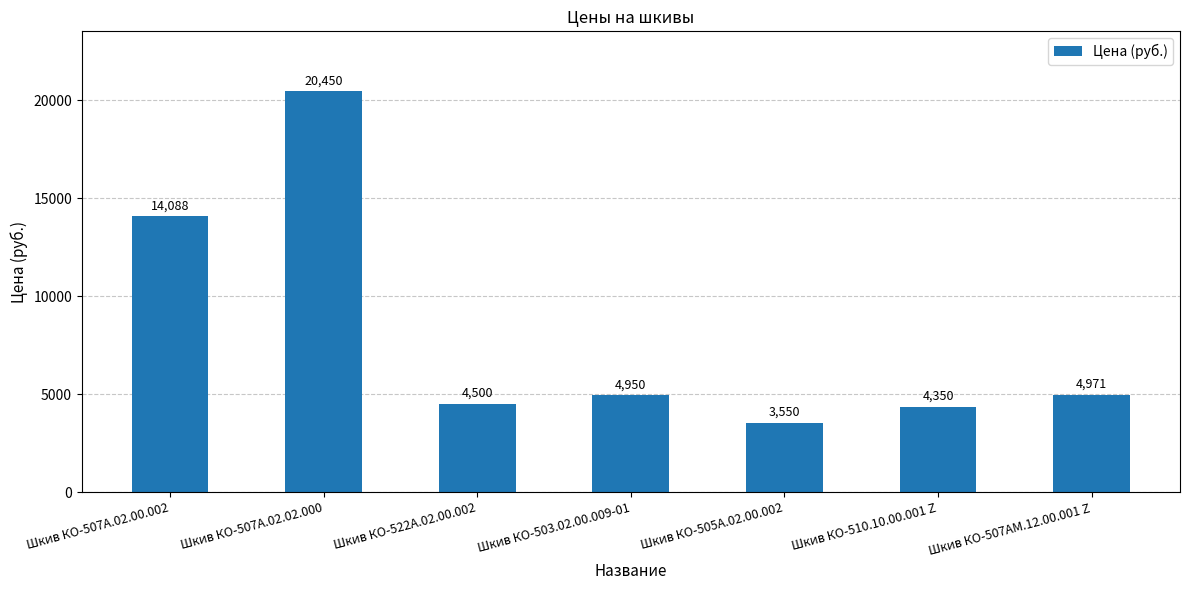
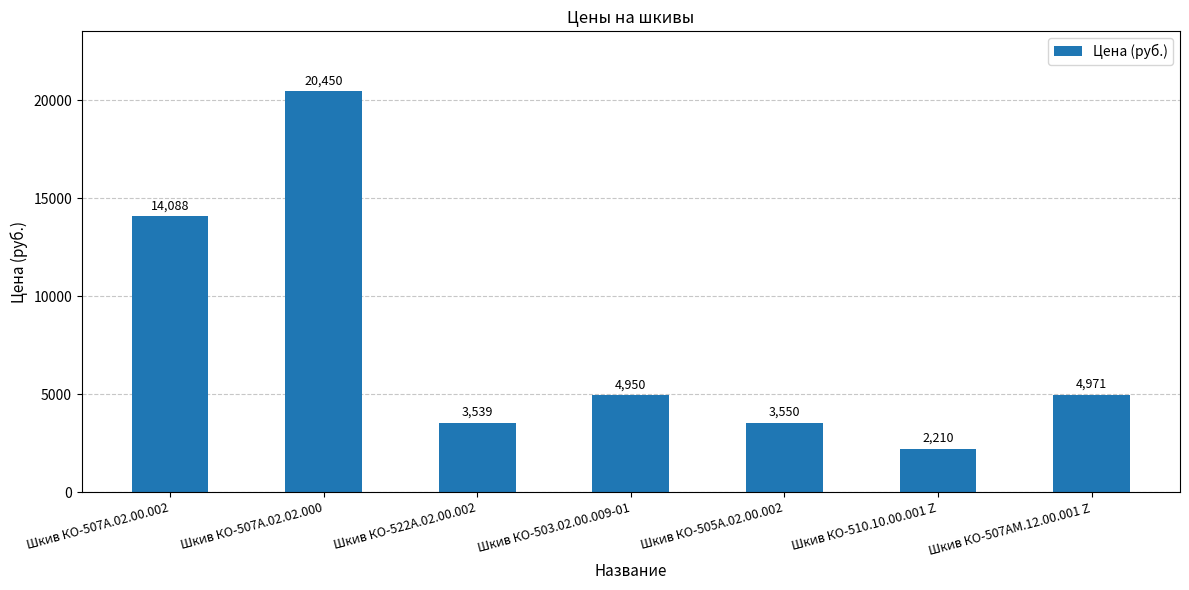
Шкив КО-522А.02.00.002: 4,500 -> 3,539
Шкив КО-510.10.00.001 Z: 4,350 -> 2,210
